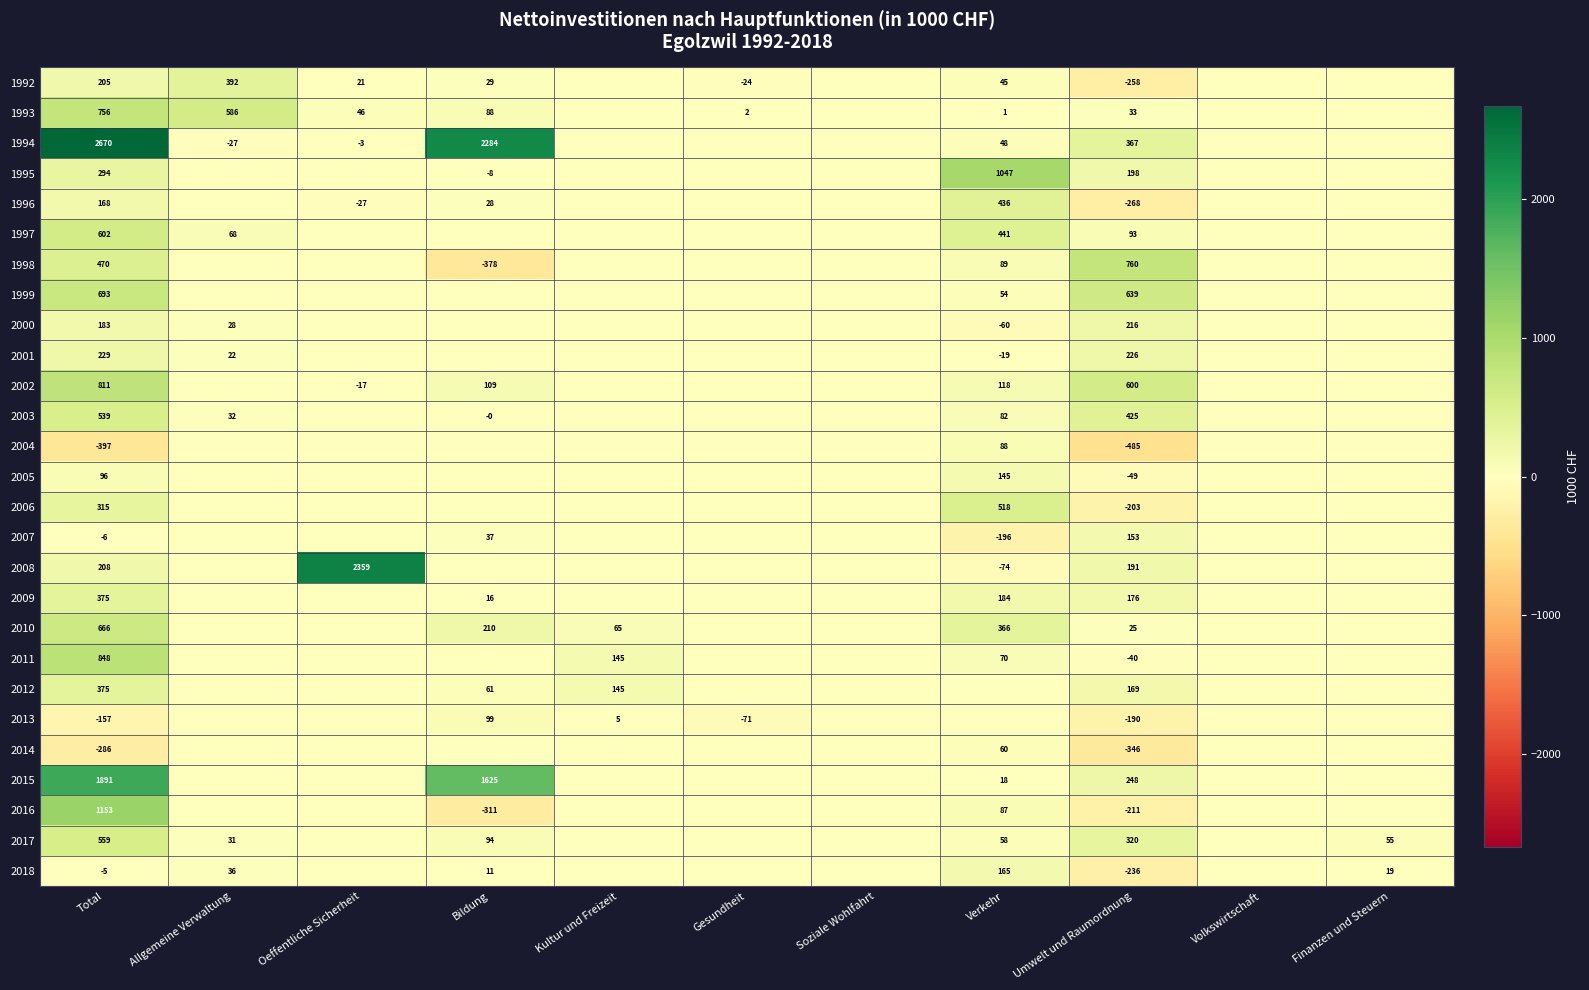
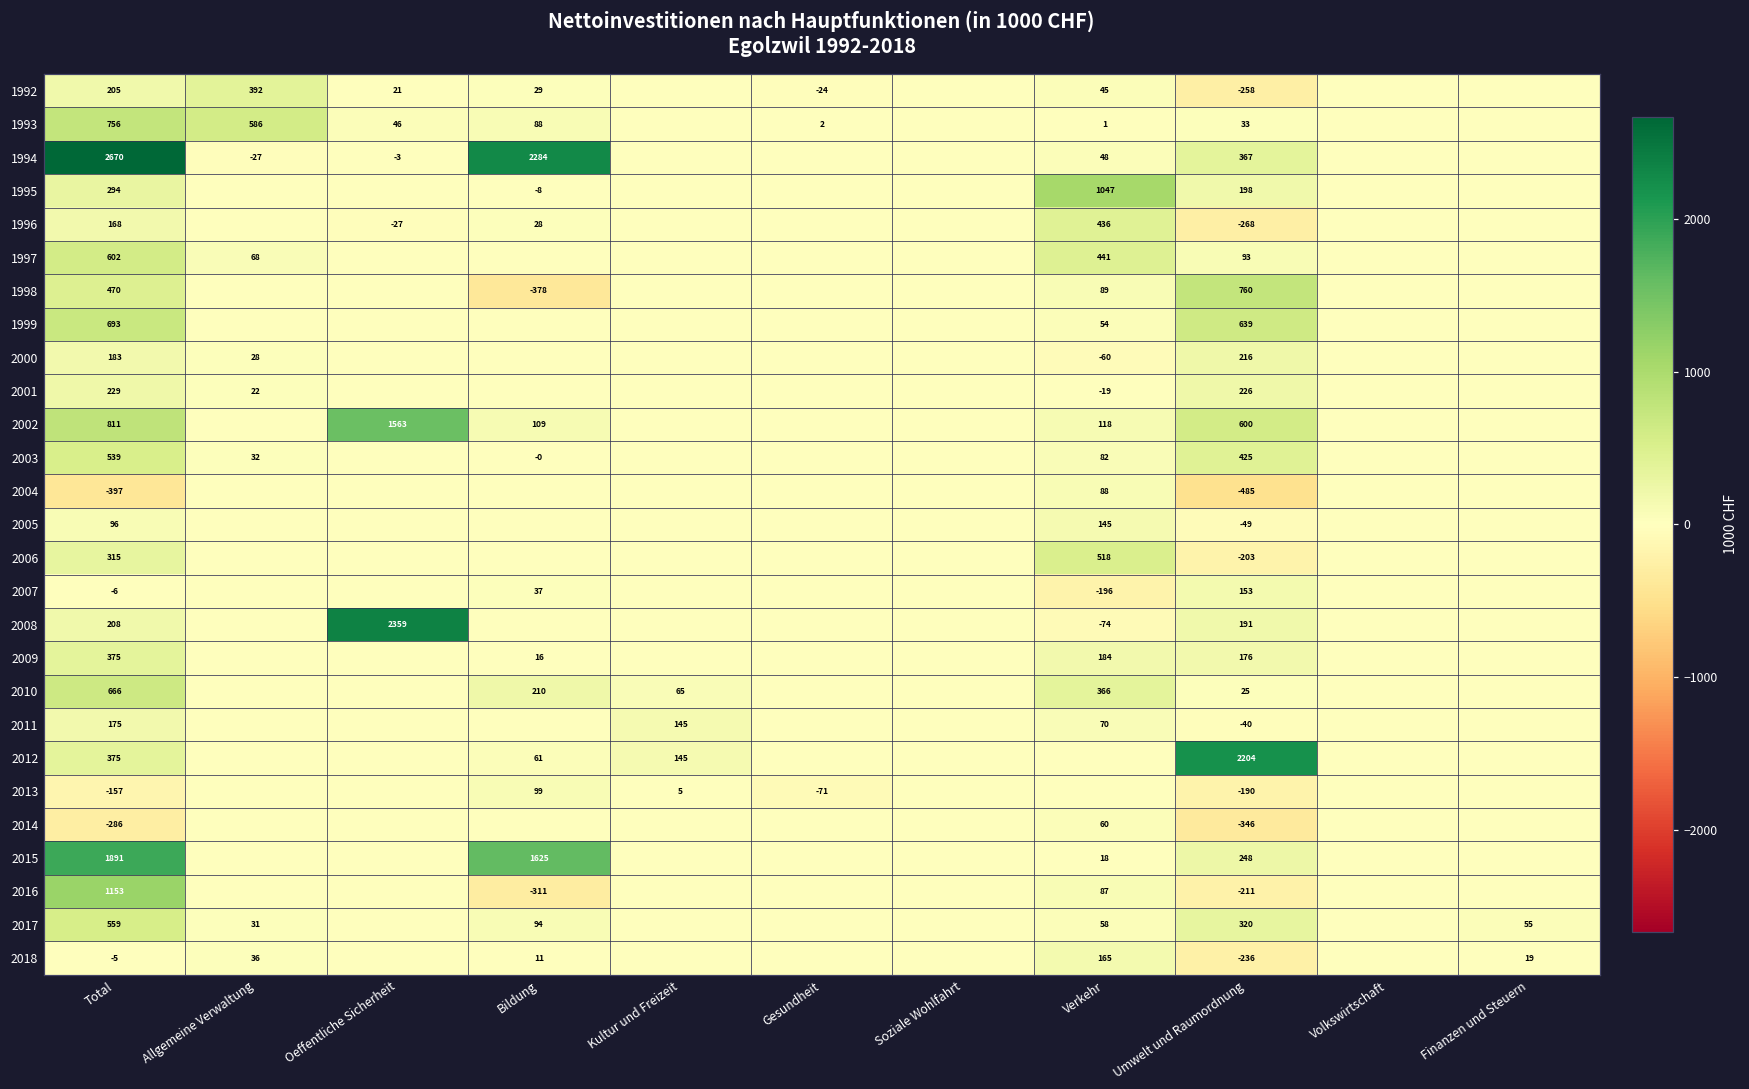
2002, Oeffentliche Sicherheit: -17 -> 1563
2011, Total: 848 -> 175
2012, Umwelt und Raumordnung: 169 -> 2204
